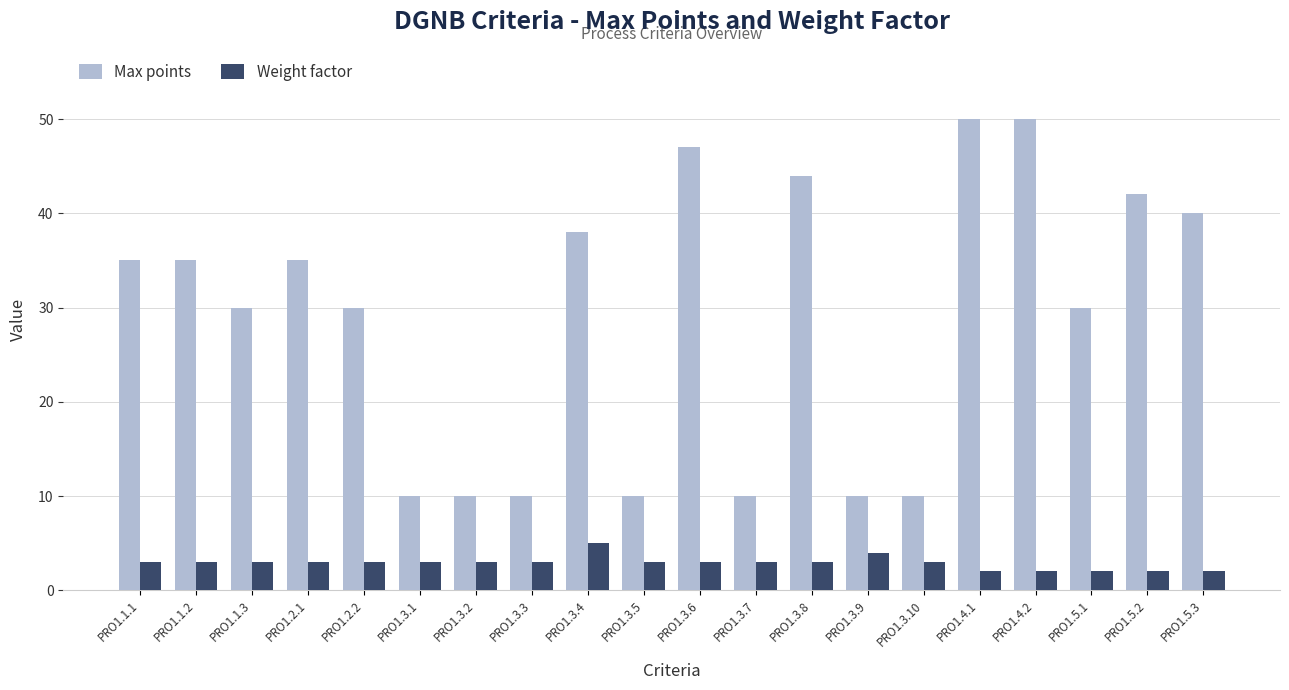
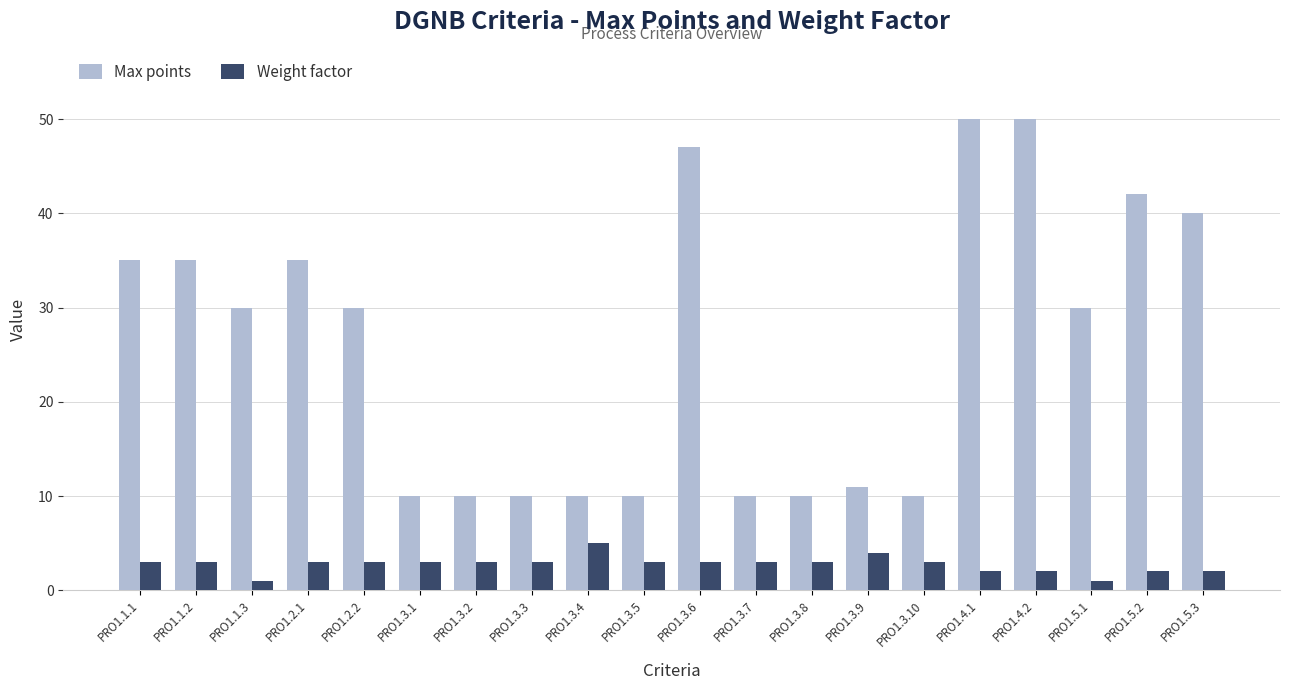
Weight factor, PRO1.1.3: 3 -> 1
Max points, PRO1.3.4: 38 -> 10
Max points, PRO1.3.8: 44 -> 10
Max points, PRO1.3.9: 10 -> 11
Weight factor, PRO1.5.1: 2 -> 1
